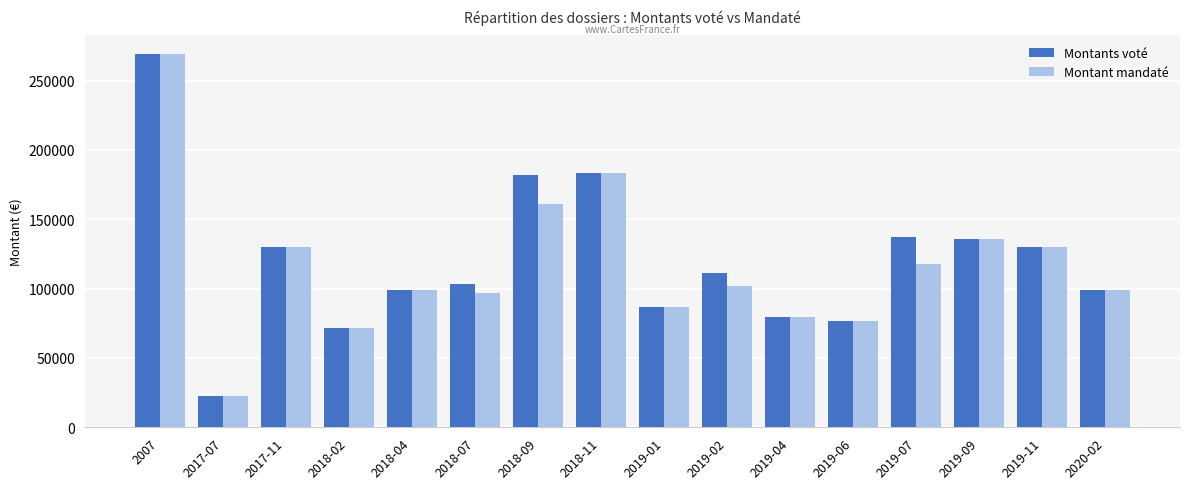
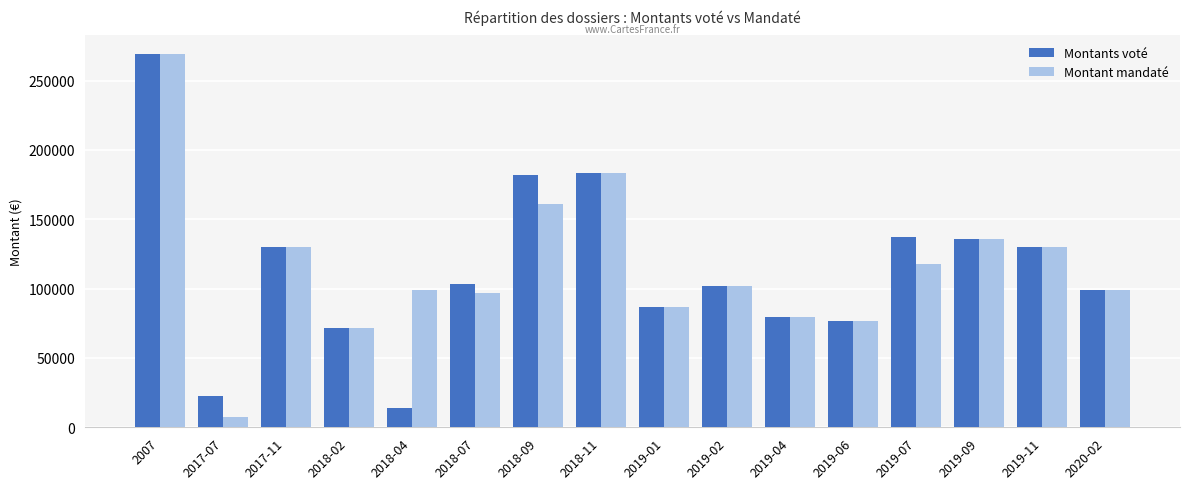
Montant mandaté, 2017-07: 23000 -> 7000
Montants voté, 2018-04: 99000 -> 14000
Montants voté, 2019-02: 111000 -> 102000
